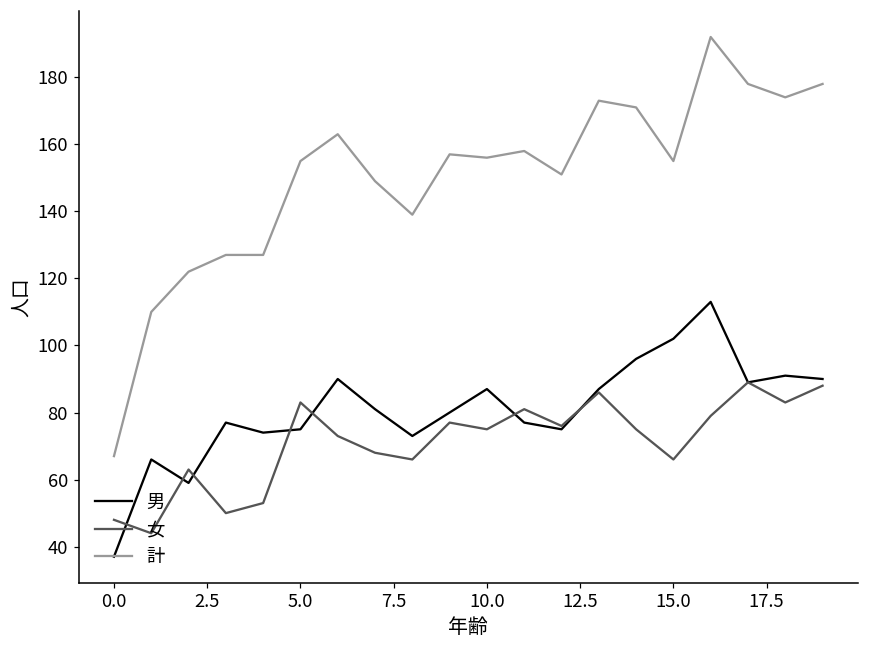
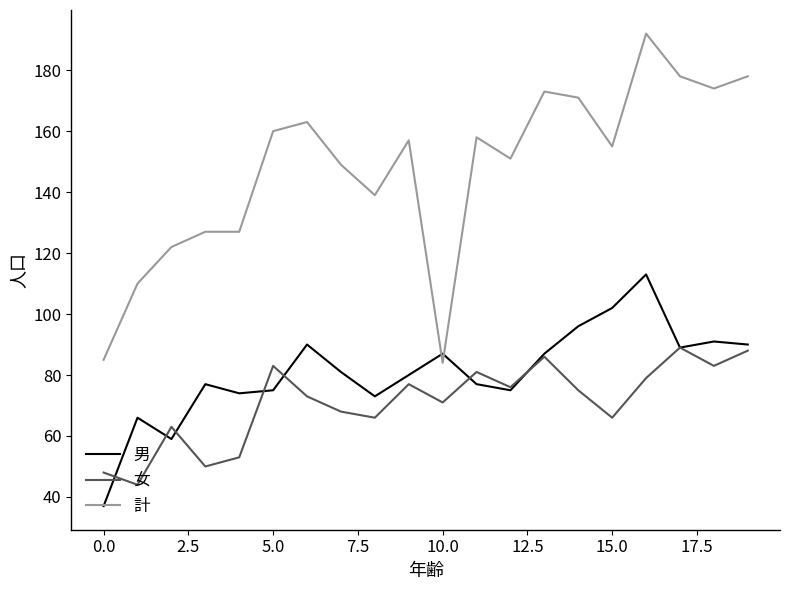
計, 0.0: 67 -> 85
計, 5.0: 155 -> 160
女, 10.0: 75 -> 71
計, 10.0: 156 -> 84
